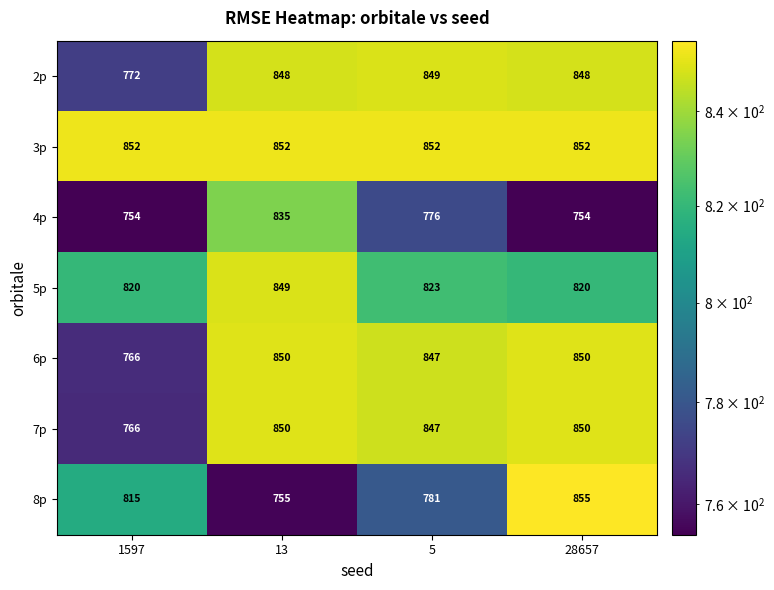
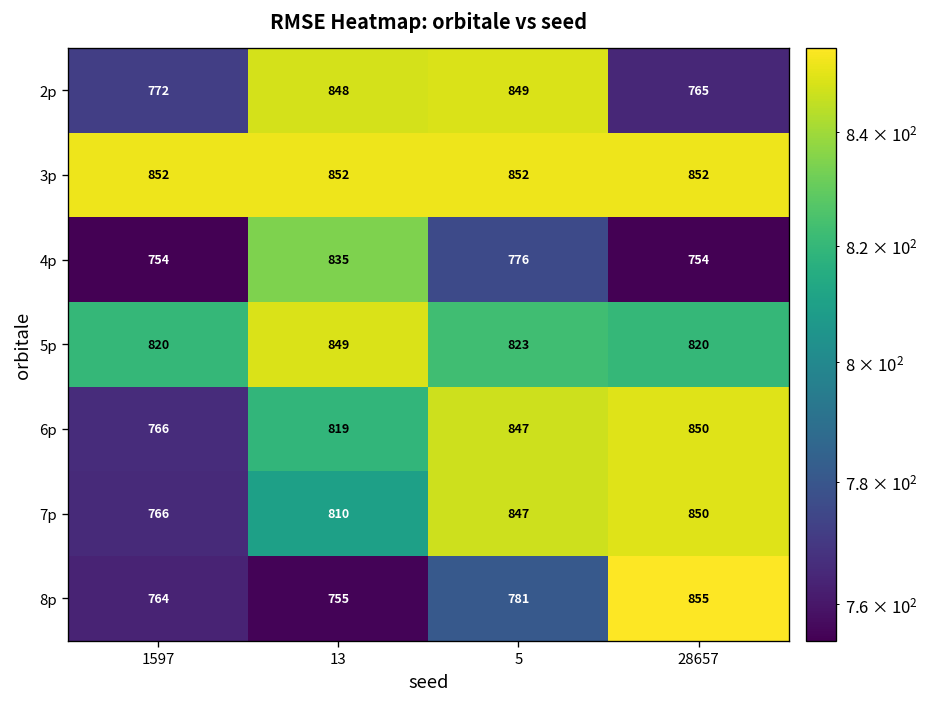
2p, 28657: 848 -> 765
6p, 13: 850 -> 819
7p, 13: 850 -> 810
8p, 1597: 815 -> 764
